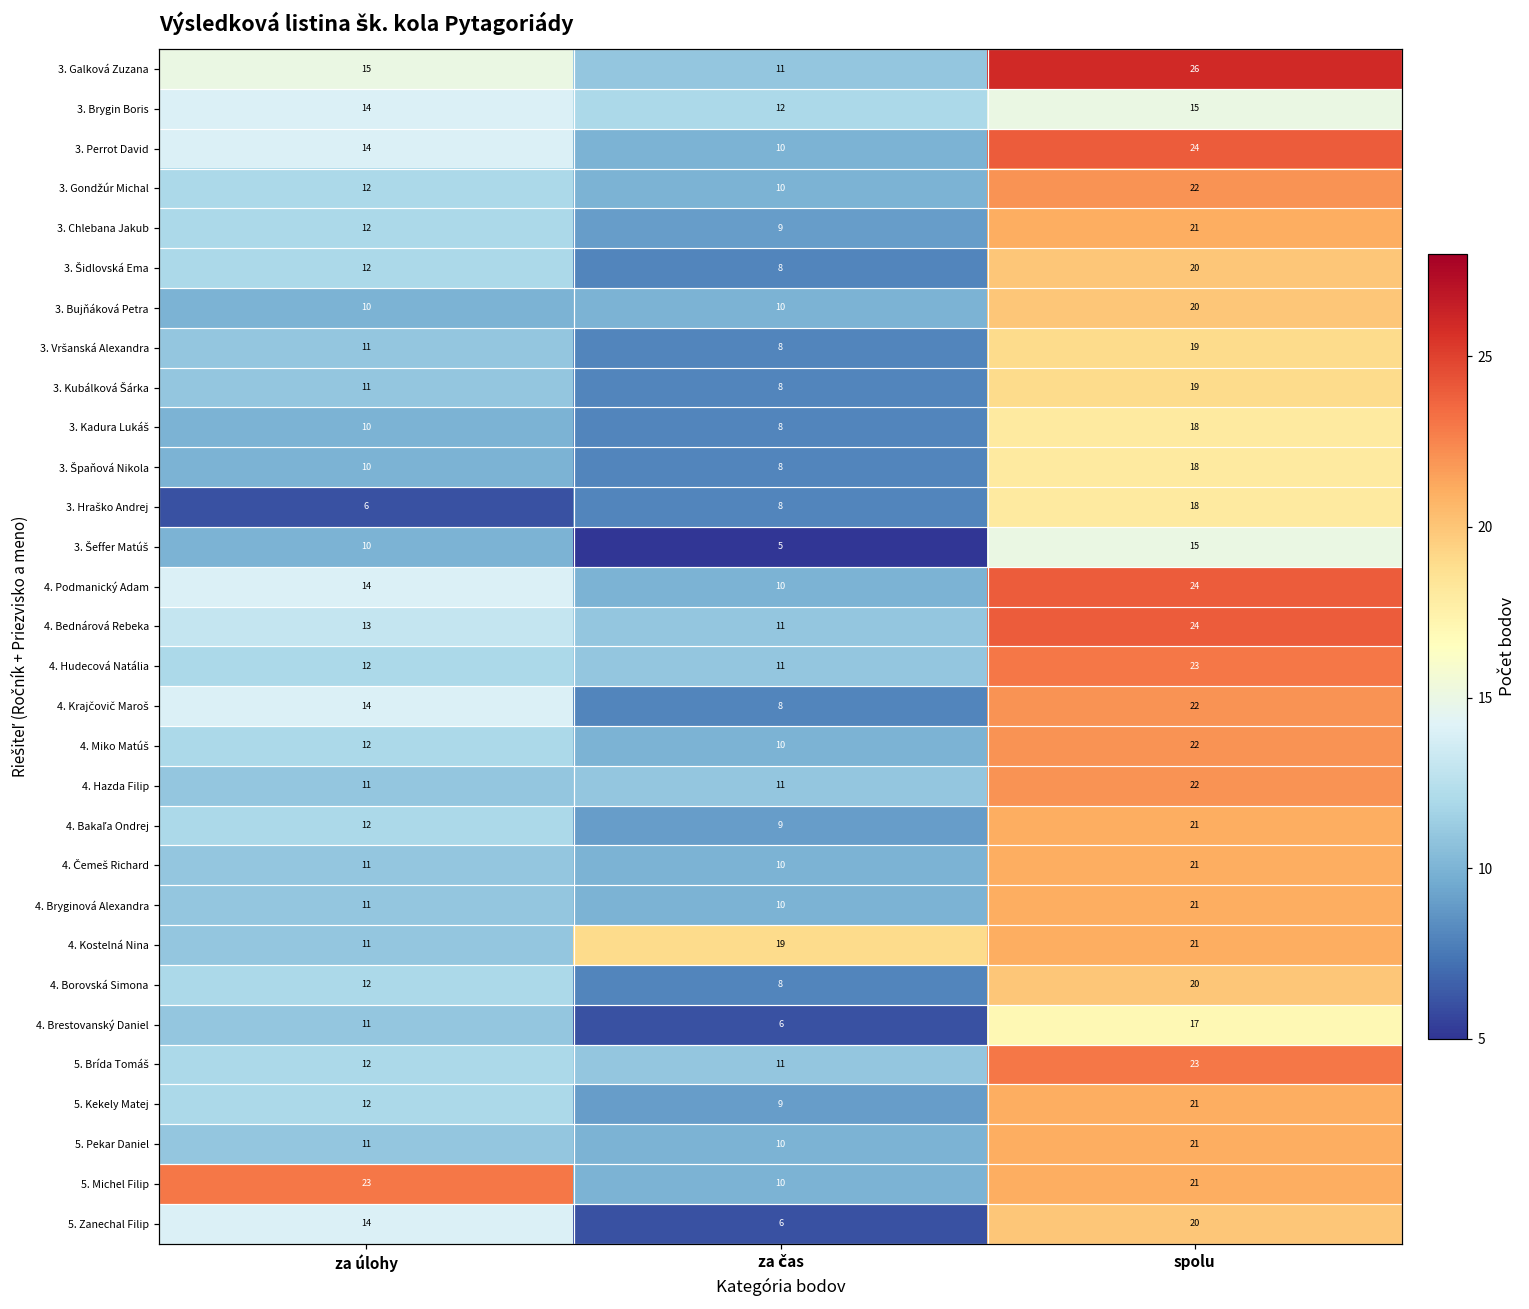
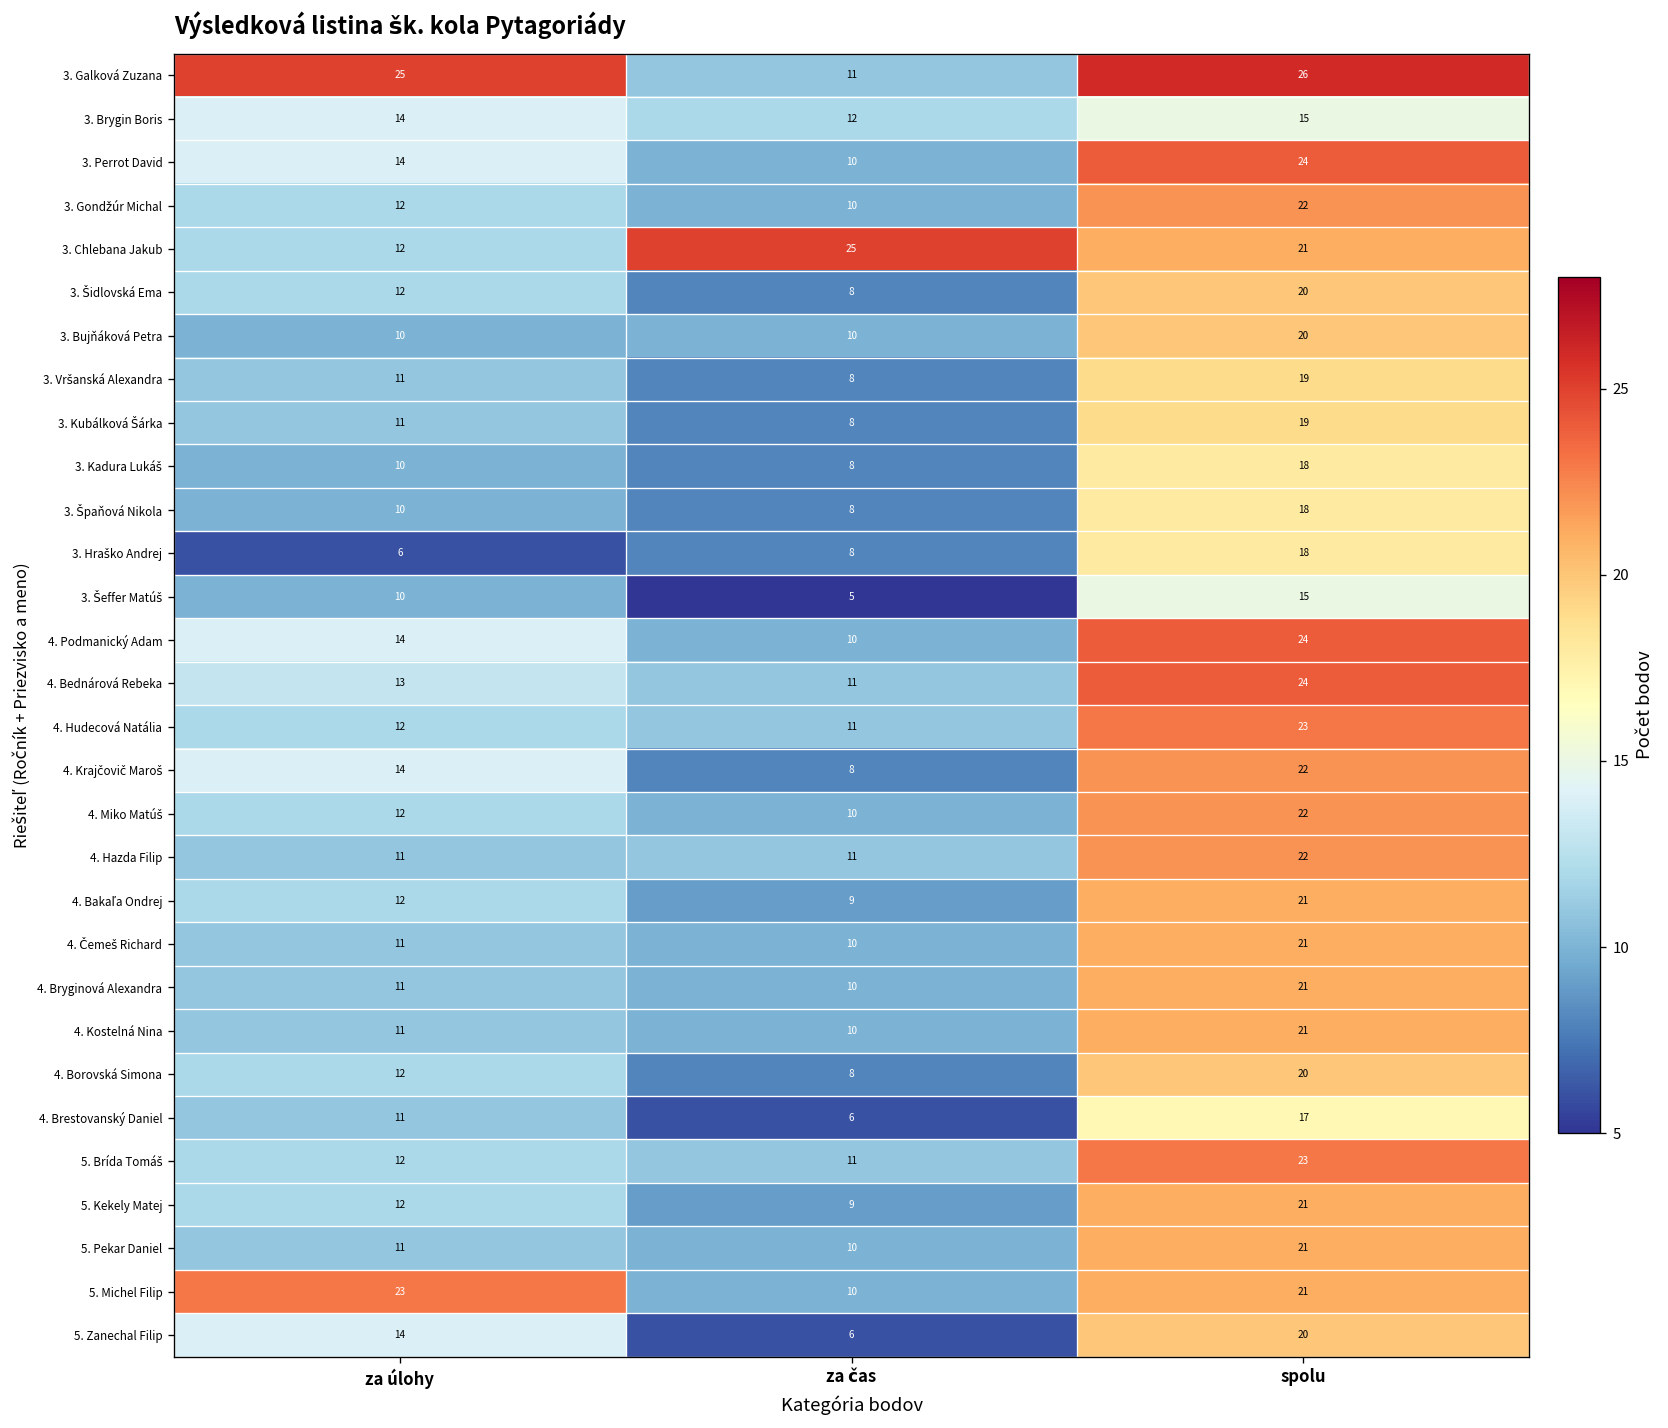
3. Galková Zuzana, za úlohy: 15 -> 25
3. Chlebana Jakub, za čas: 9 -> 25
4. Kostelná Nina, za čas: 19 -> 10
